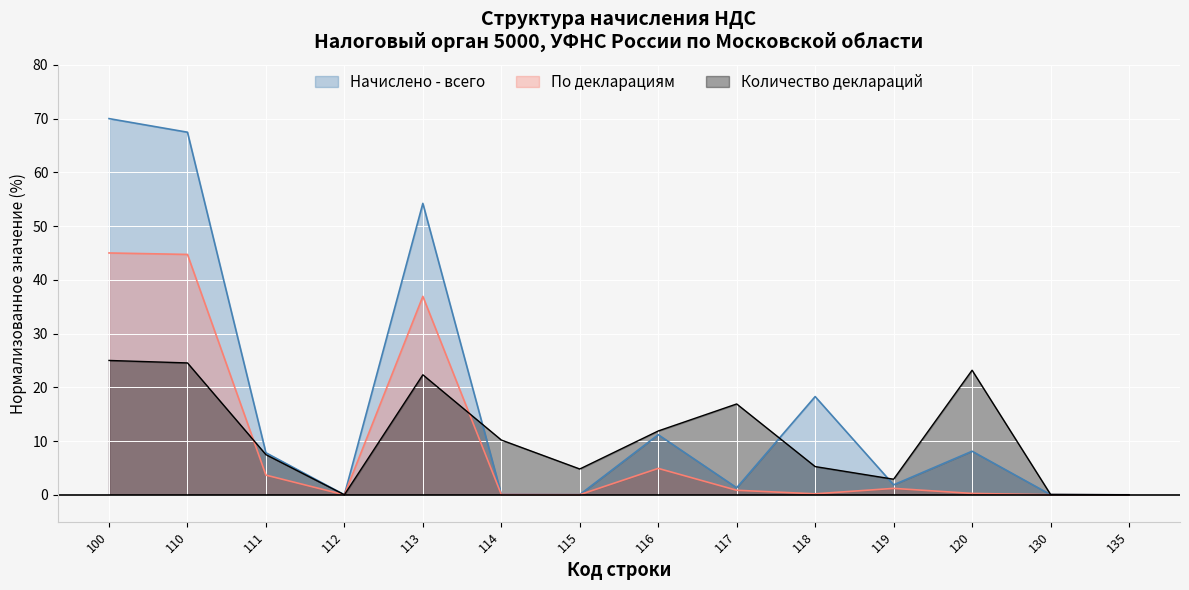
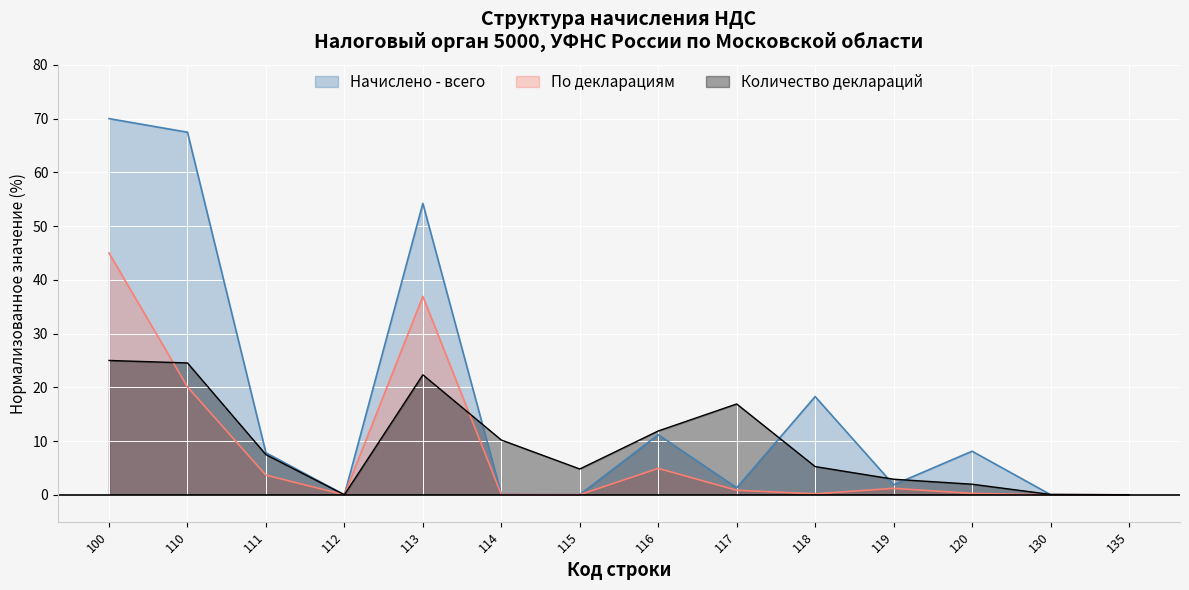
По декларациям, 110: 45 -> 20
Количество деклараций, 120: 23 -> 2
